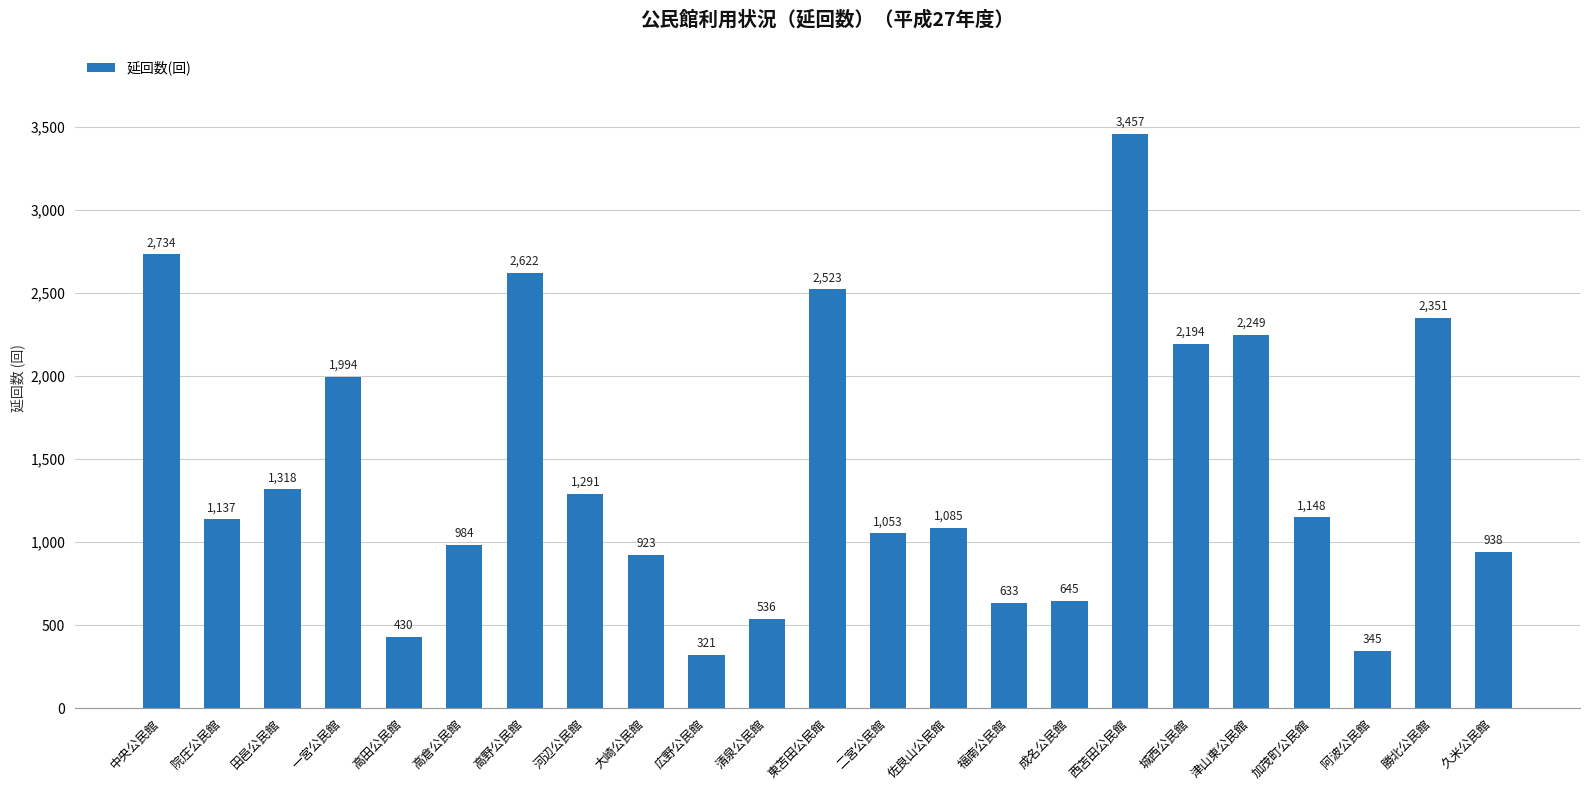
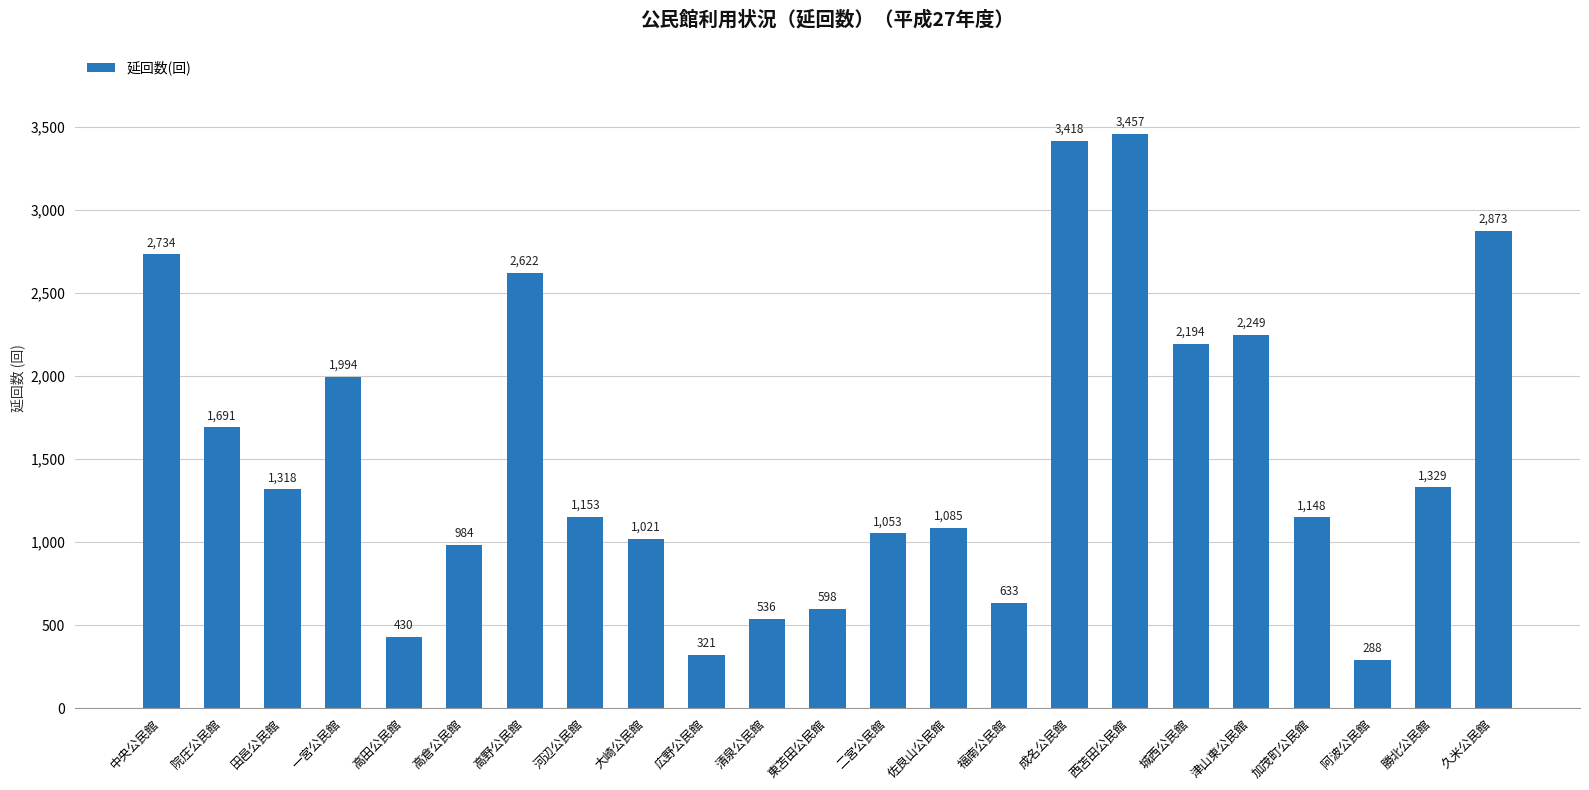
院庄公民館: 1,137 -> 1,691
河辺公民館: 1,291 -> 1,153
大崎公民館: 923 -> 1,021
東苫田公民館: 2,523 -> 598
成名公民館: 645 -> 3,418
阿波公民館: 345 -> 288
勝北公民館: 2,351 -> 1,329
久米公民館: 938 -> 2,873
